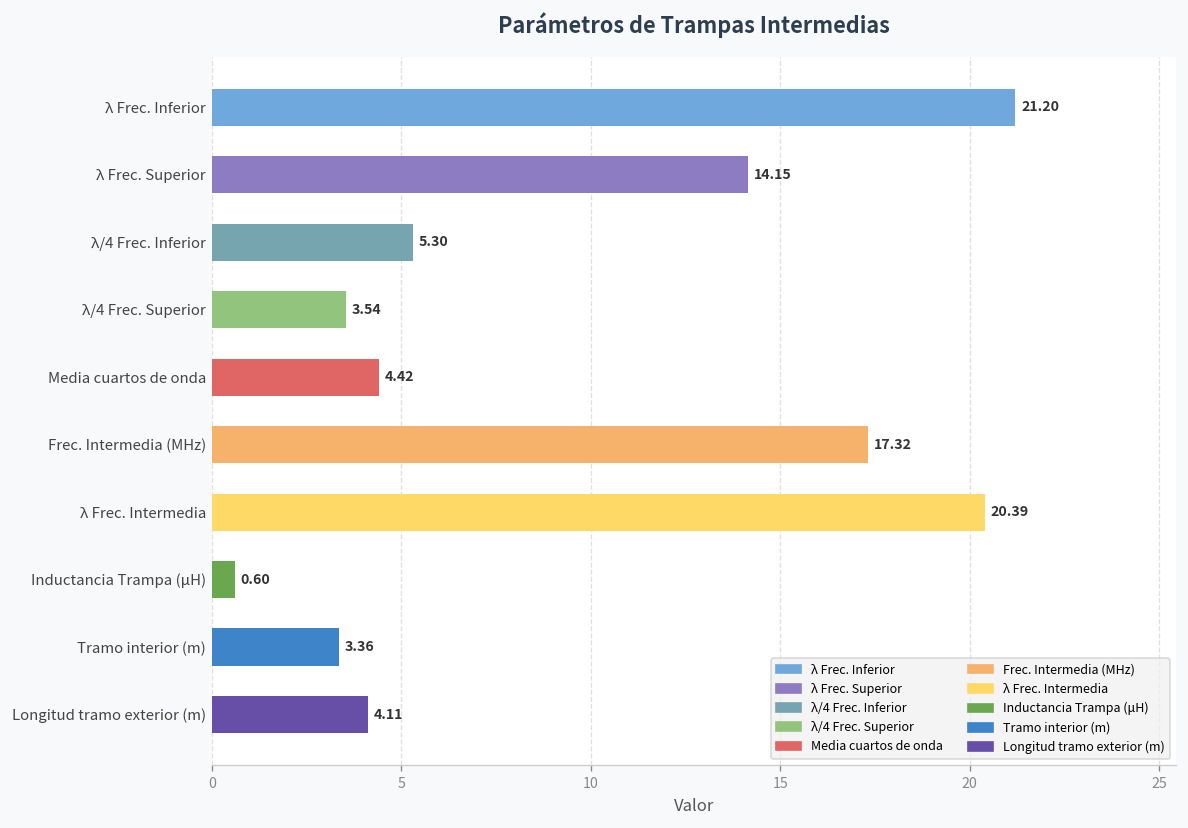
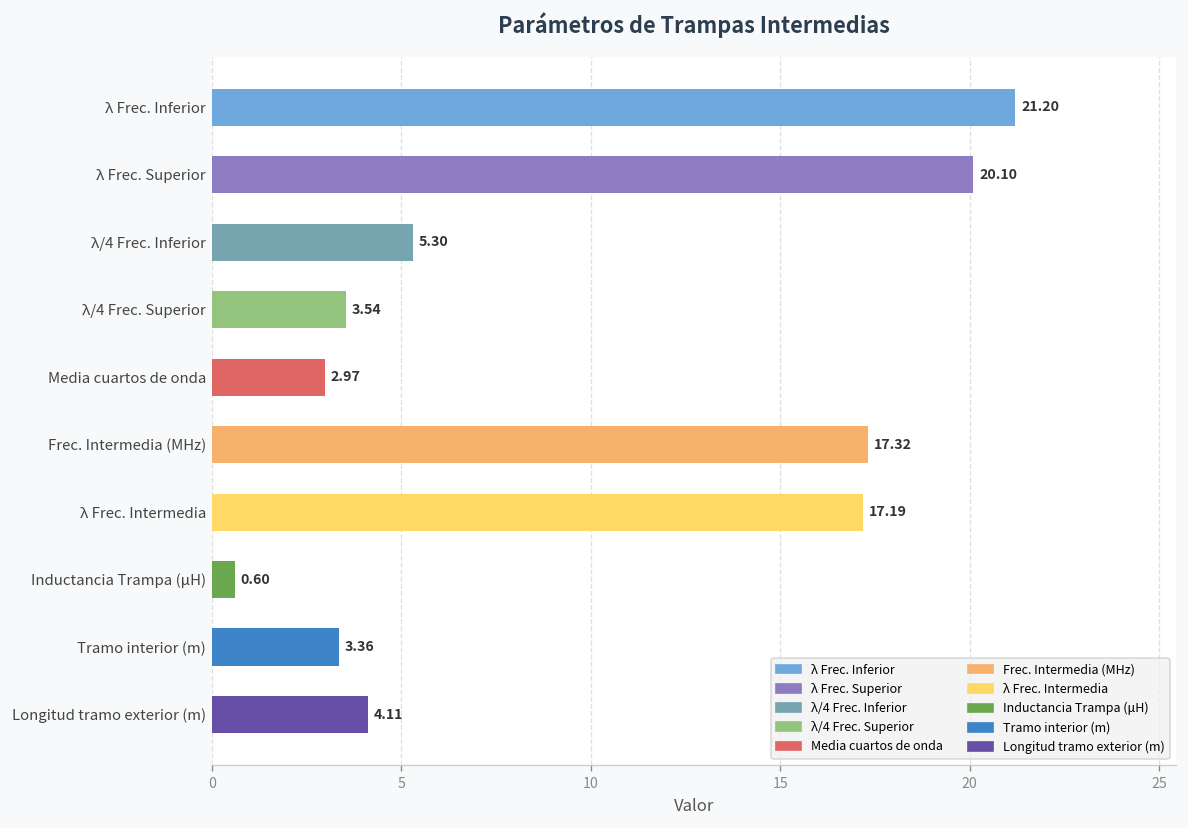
λ Frec. Superior: 14.15 -> 20.10
Media cuartos de onda: 4.42 -> 2.97
λ Frec. Intermedia: 20.39 -> 17.19
